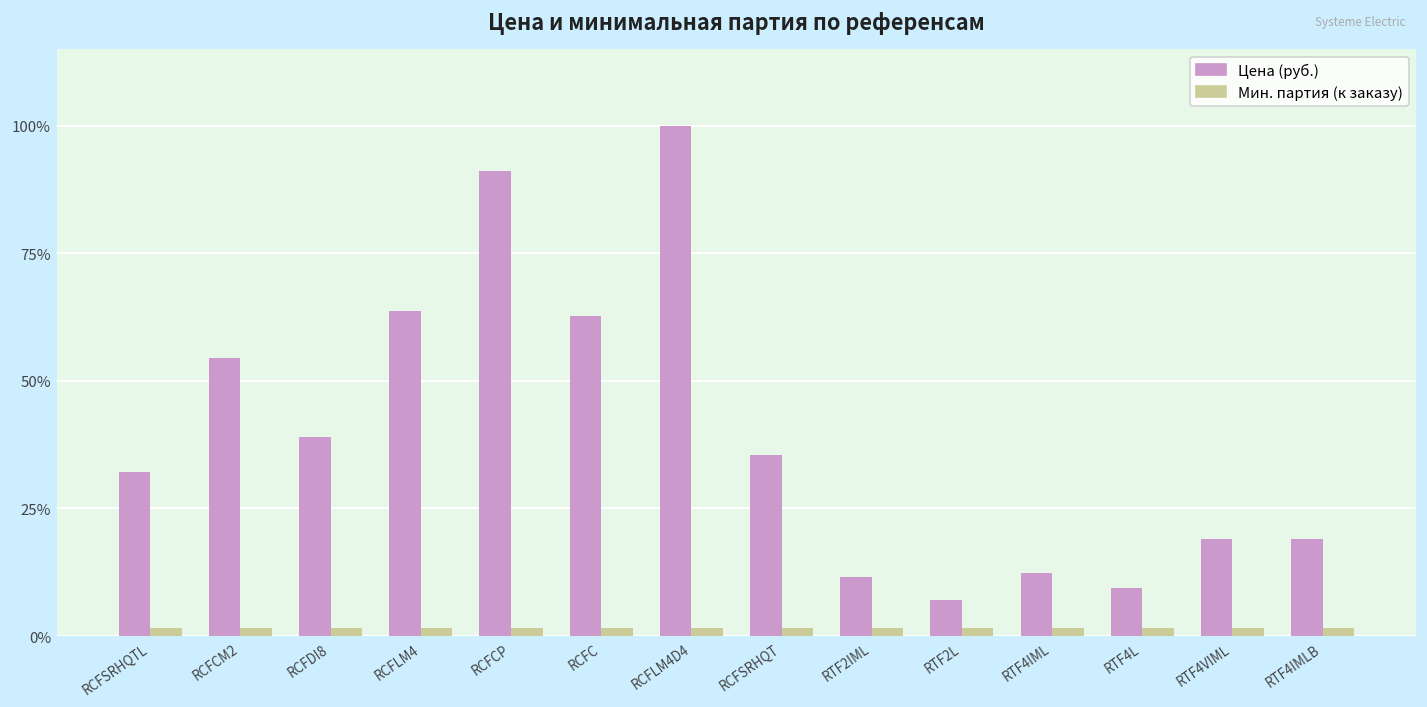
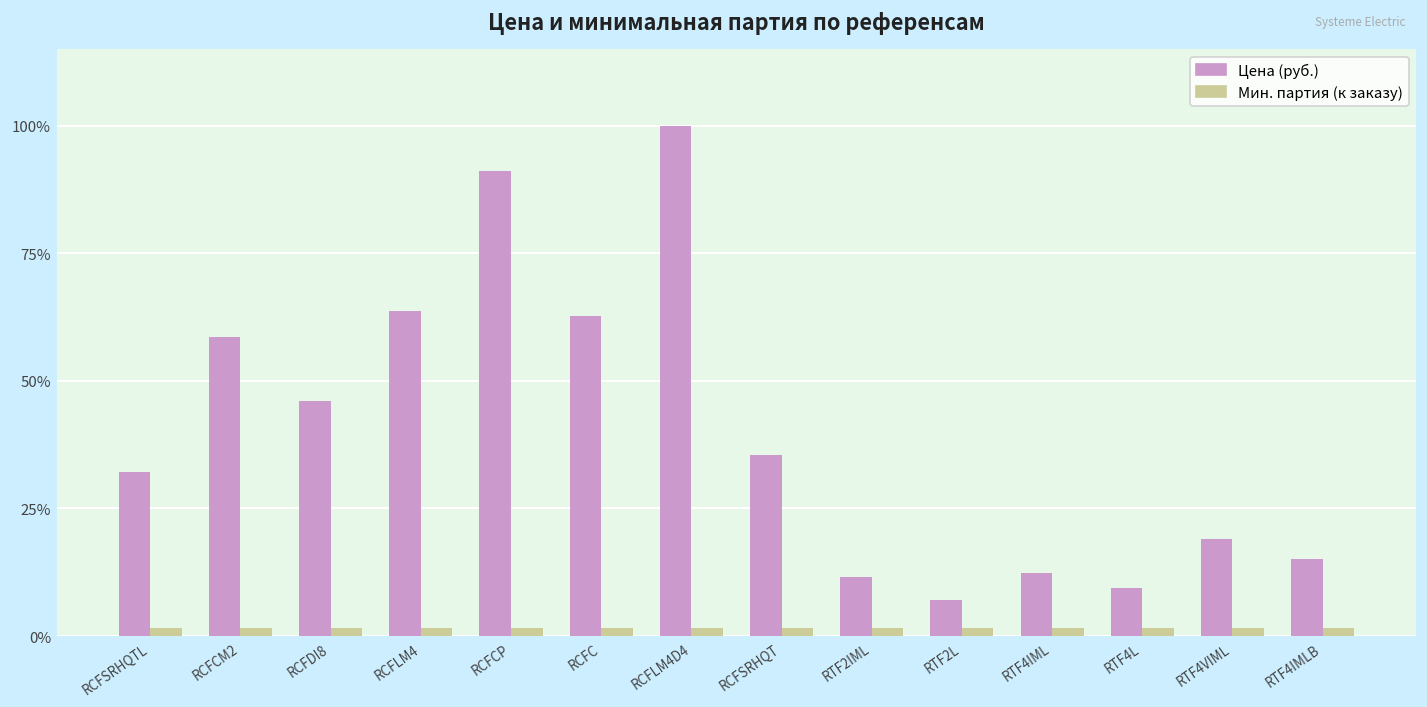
Цена (руб.), RCFCM2: 54% -> 59%
Цена (руб.), RCFDI8: 39% -> 46%
Цена (руб.), RTF4IMLB: 19% -> 15%
